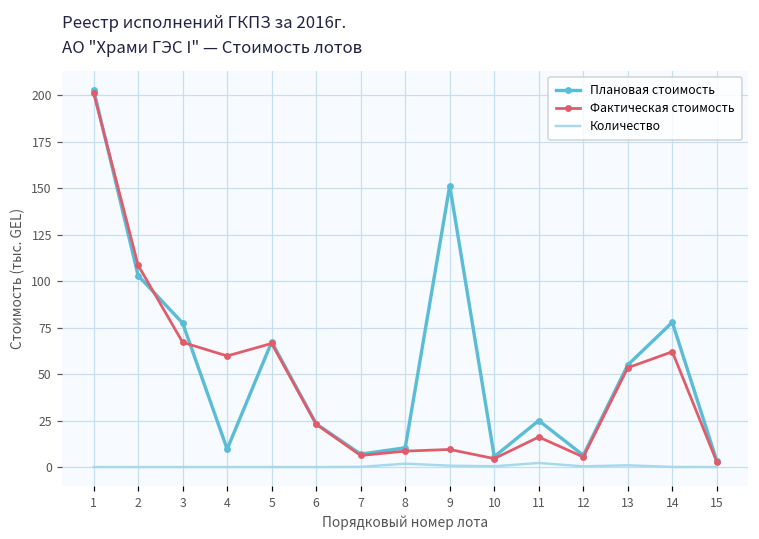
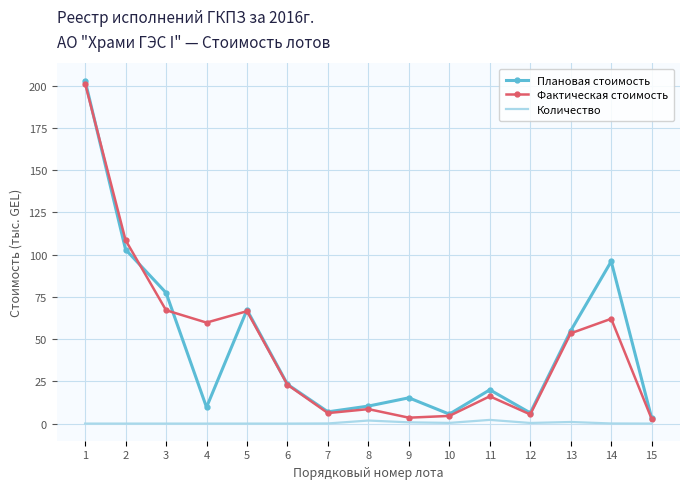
Плановая стоимость, 9: 151 -> 15
Фактическая стоимость, 9: 9 -> 3
Плановая стоимость, 11: 25 -> 20
Плановая стоимость, 14: 78 -> 96
